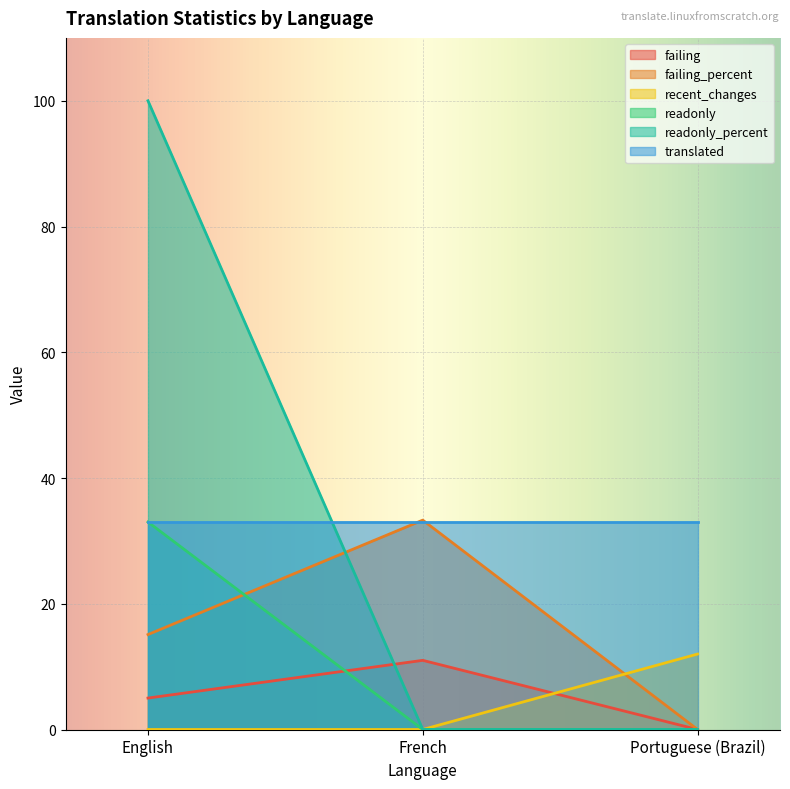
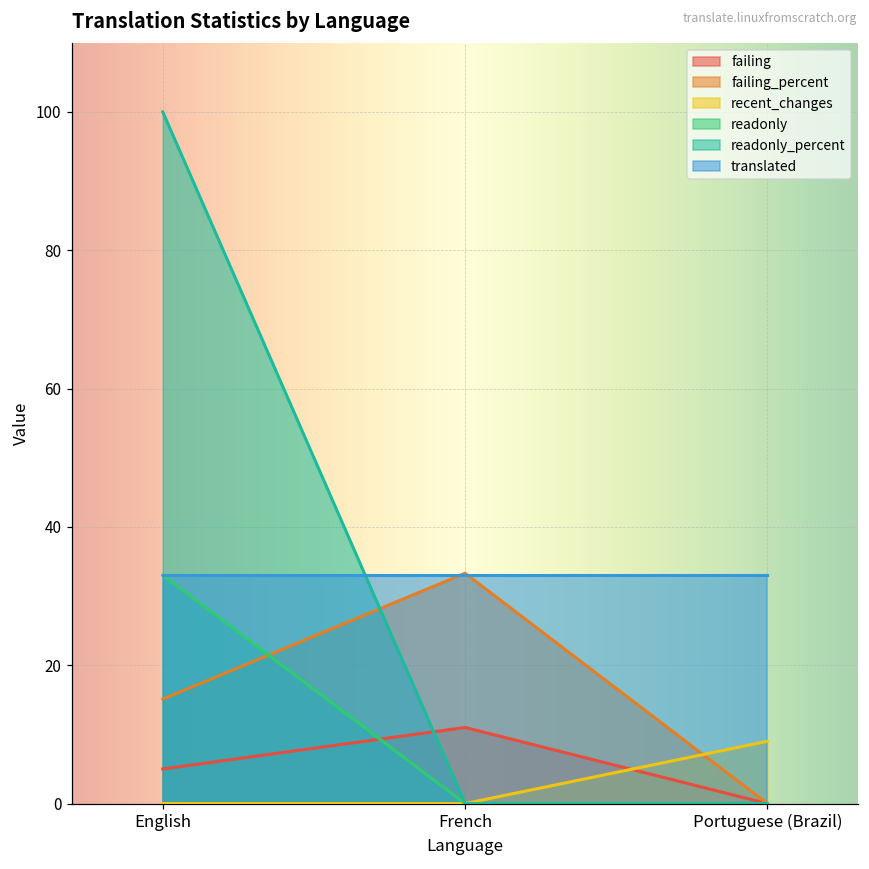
recent_changes, Portuguese (Brazil): 12 -> 9
